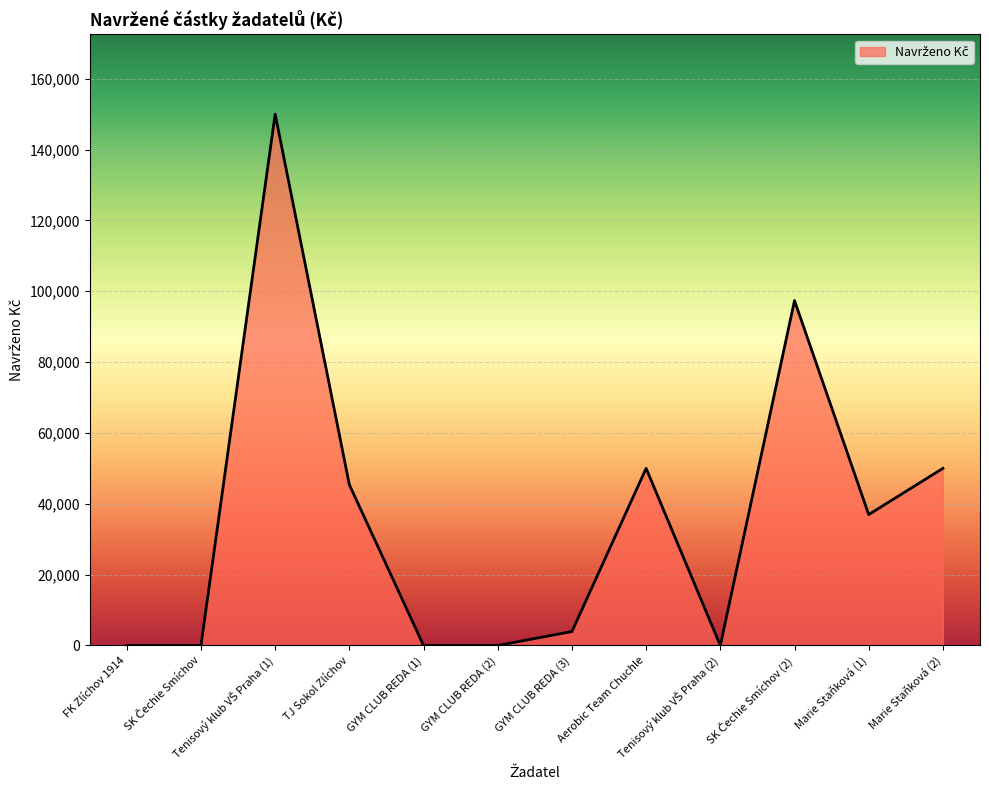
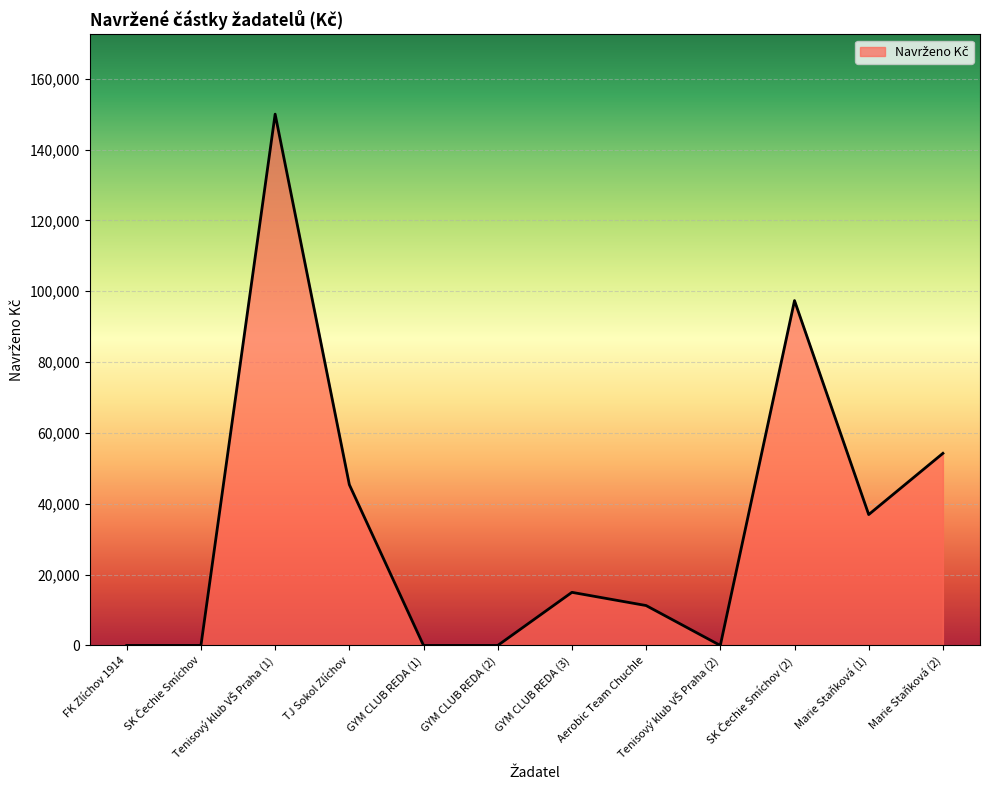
GYM CLUB REDA (3): 4,000 -> 15,000
Aerobic Team Chuchle: 50,000 -> 11,000
Marie Staňková (2): 50,000 -> 54,000
